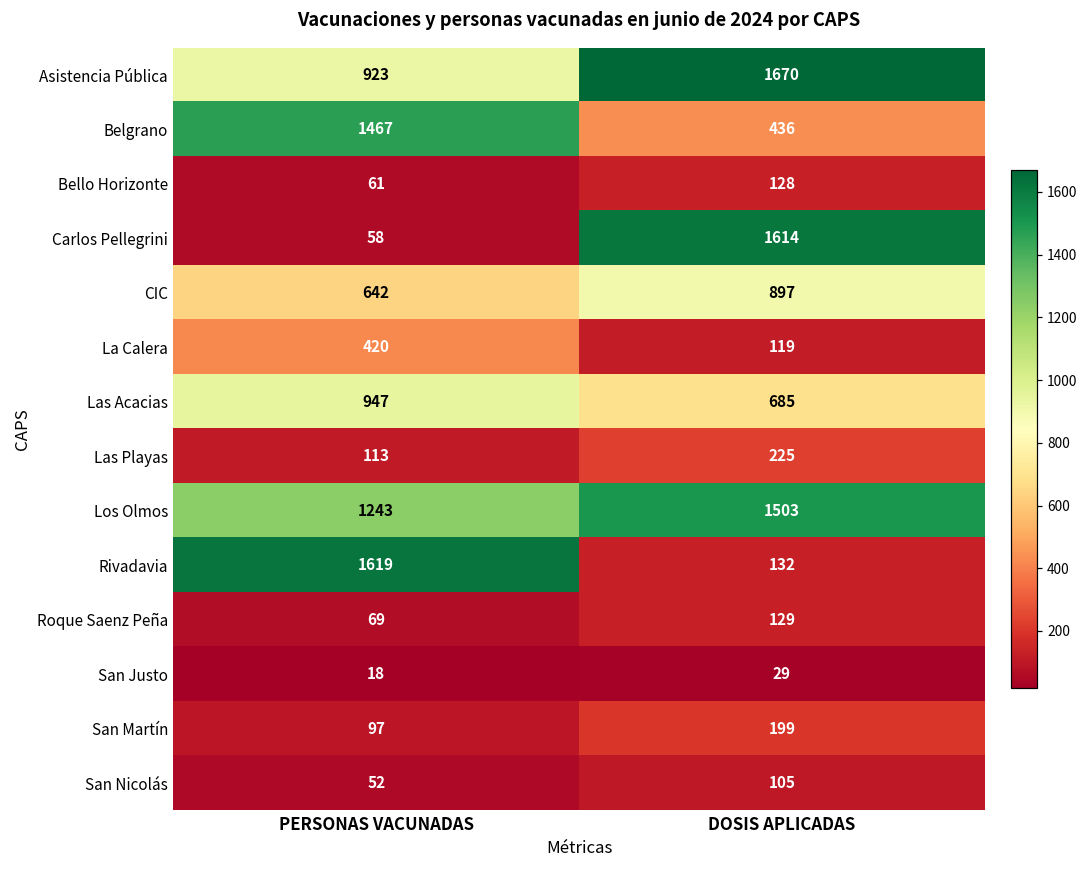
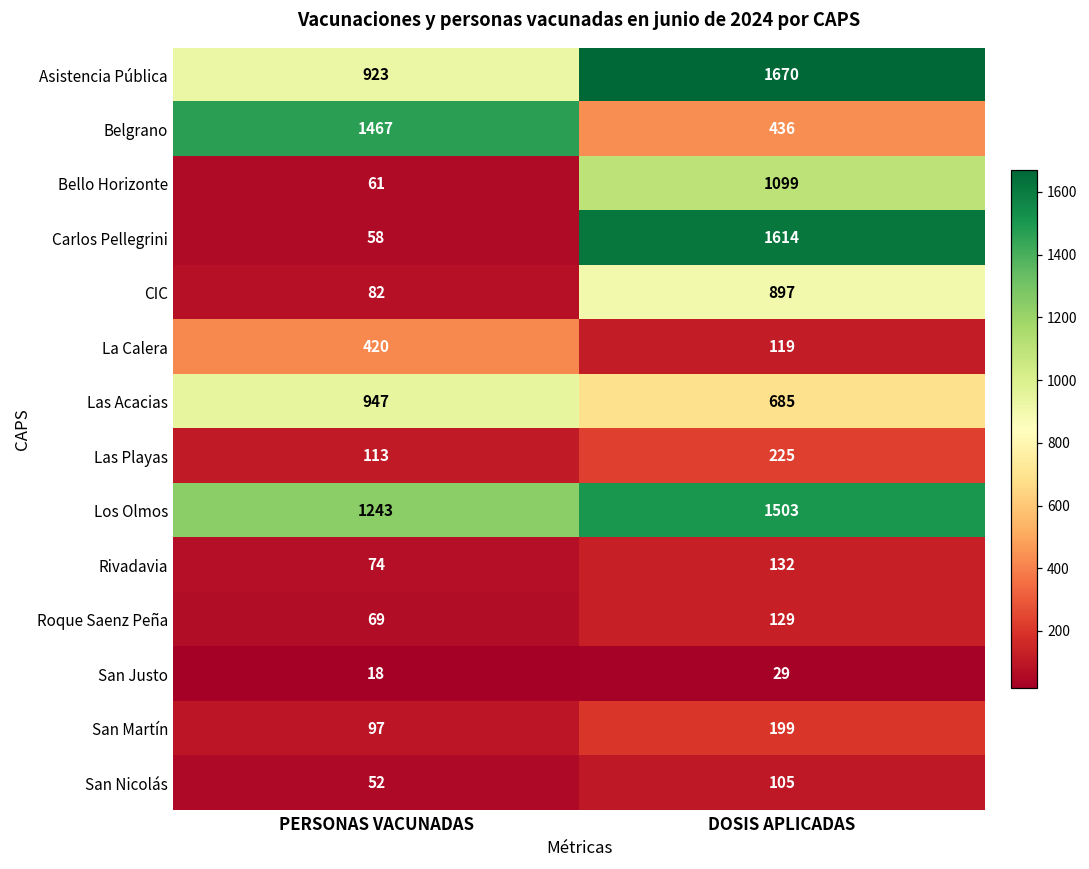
Bello Horizonte, DOSIS APLICADAS: 128 -> 1099
CIC, PERSONAS VACUNADAS: 642 -> 82
Rivadavia, PERSONAS VACUNADAS: 1619 -> 74
